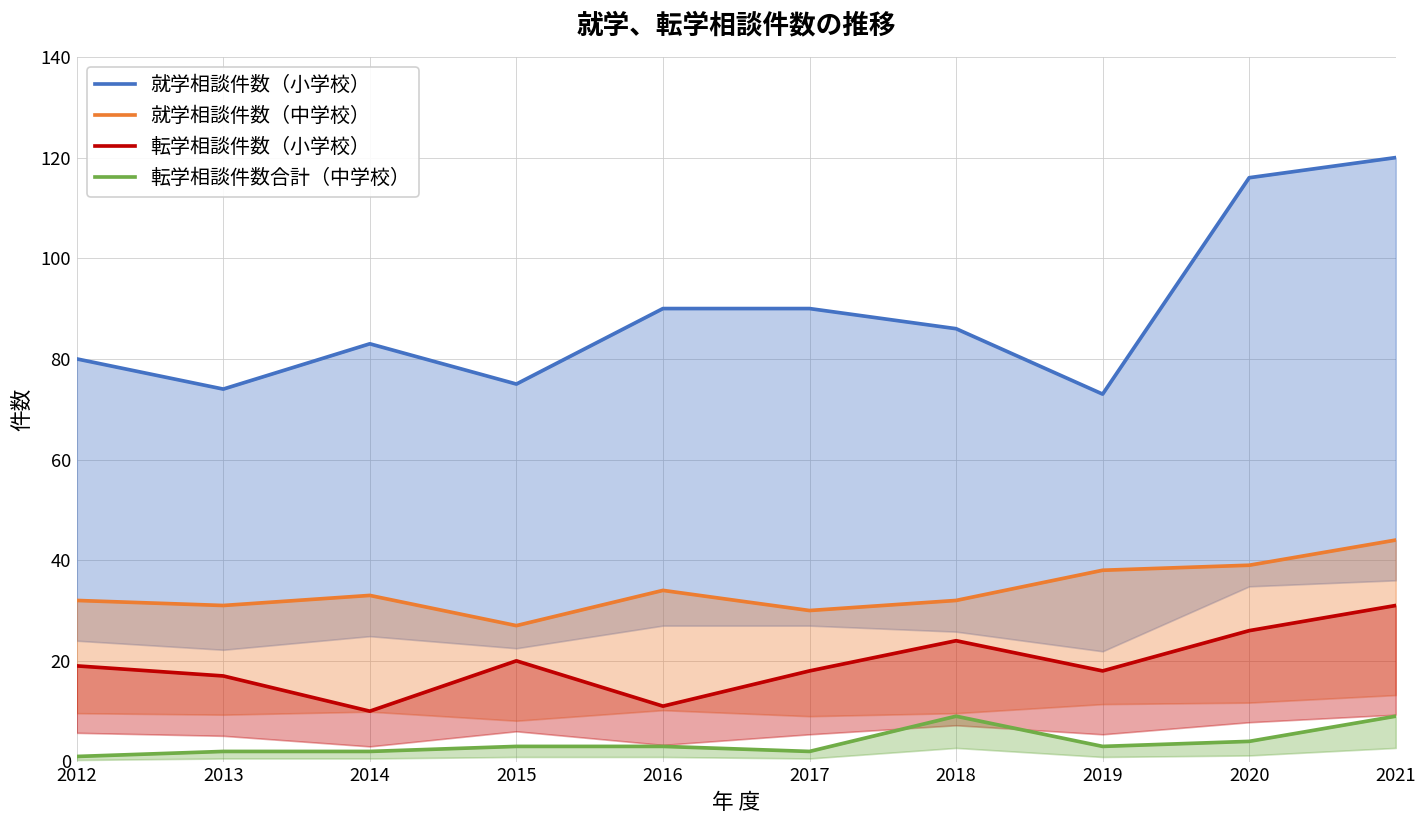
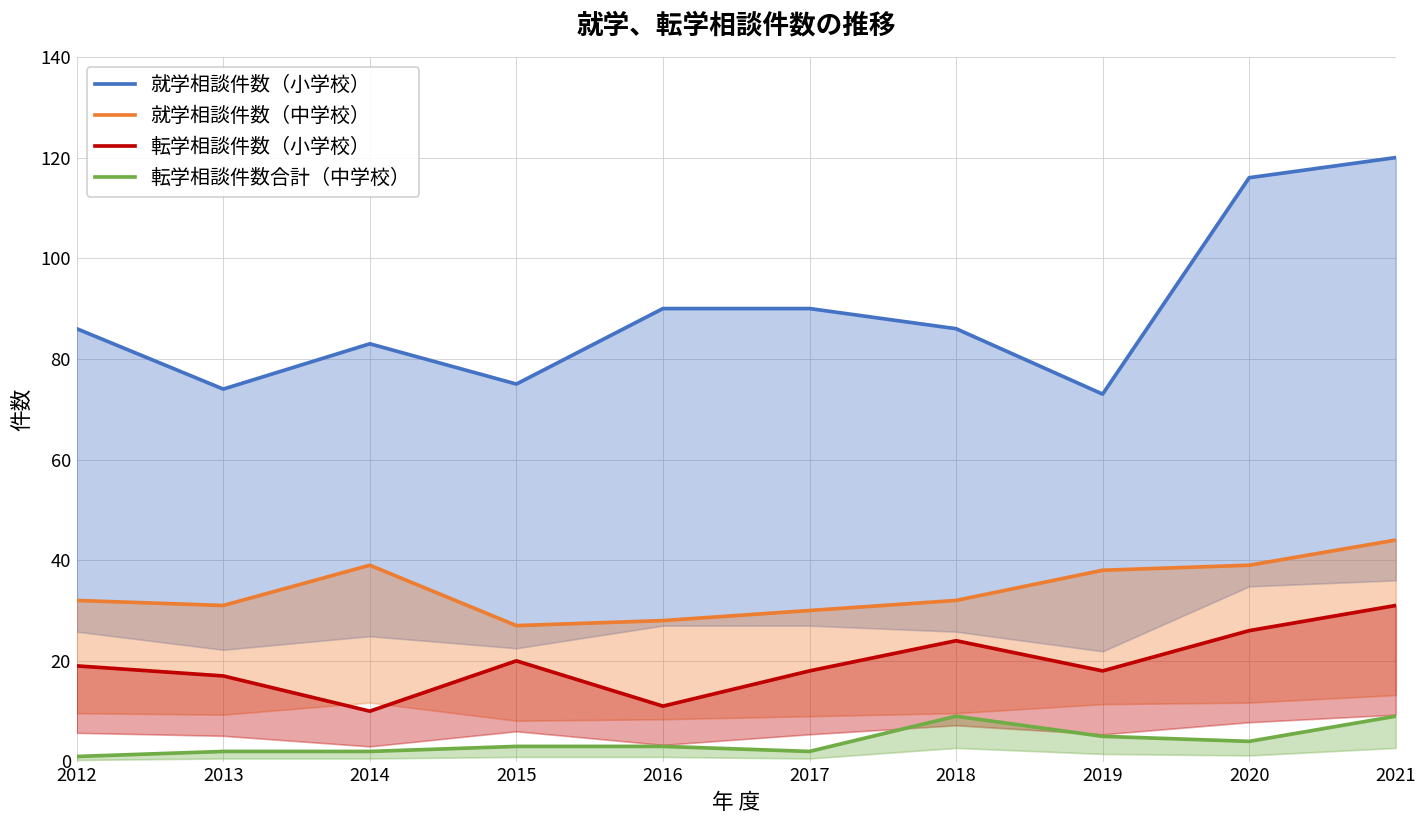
就学相談件数（小学校）, 2012: 80 -> 86
就学相談件数（中学校）, 2014: 33 -> 39
就学相談件数（中学校）, 2016: 34 -> 28
転学相談件数合計（中学校）, 2019: 3 -> 5
